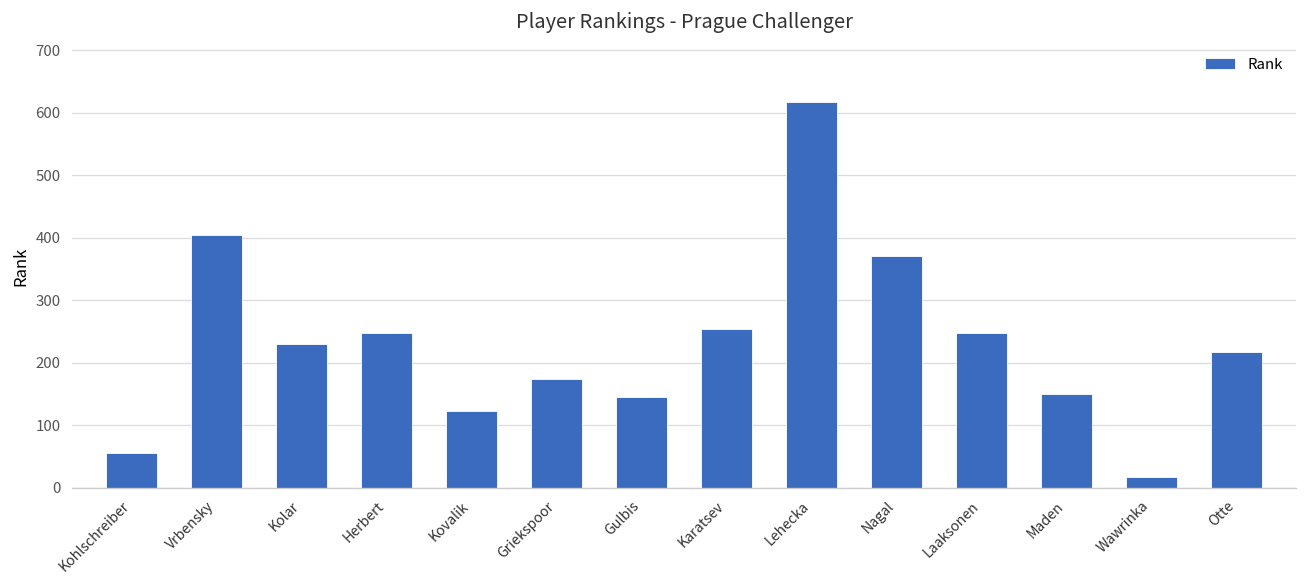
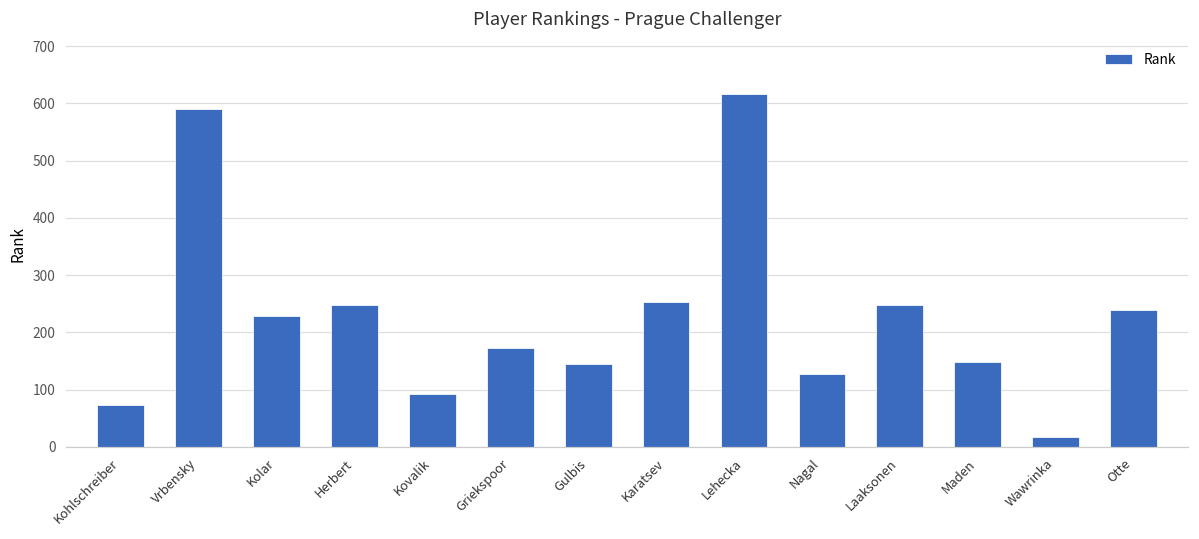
Kohlschreiber: 60 -> 70
Vrbensky: 410 -> 590
Kovalik: 120 -> 90
Nagal: 370 -> 130
Otte: 220 -> 240
